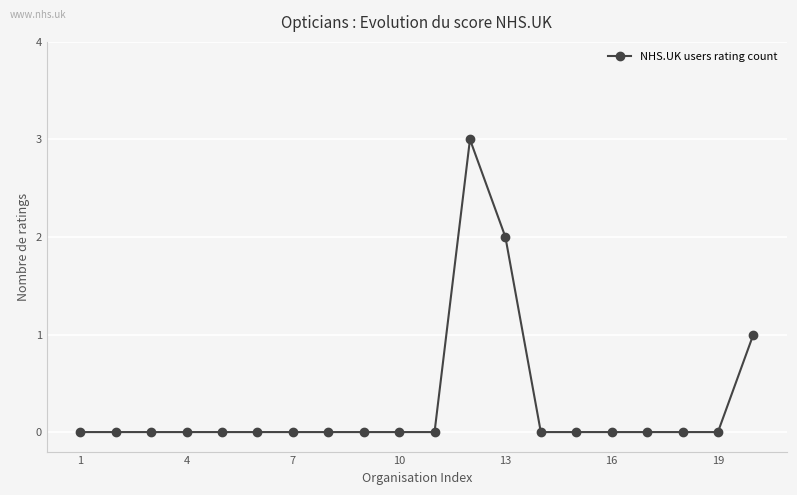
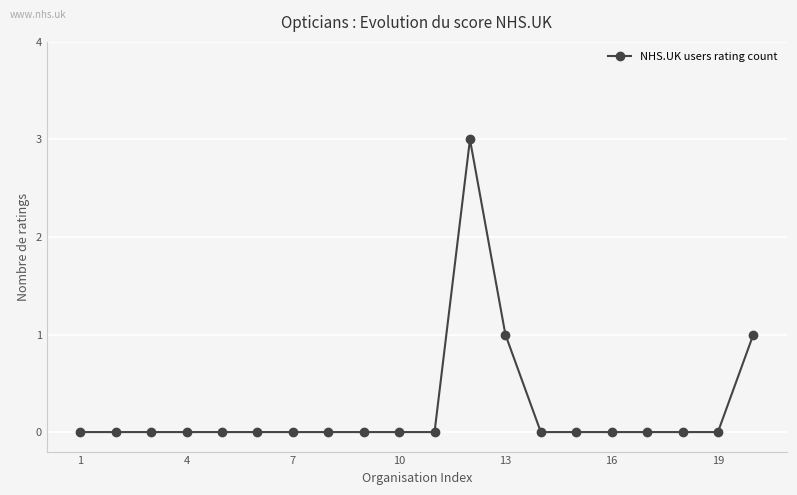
13: 2 -> 1
